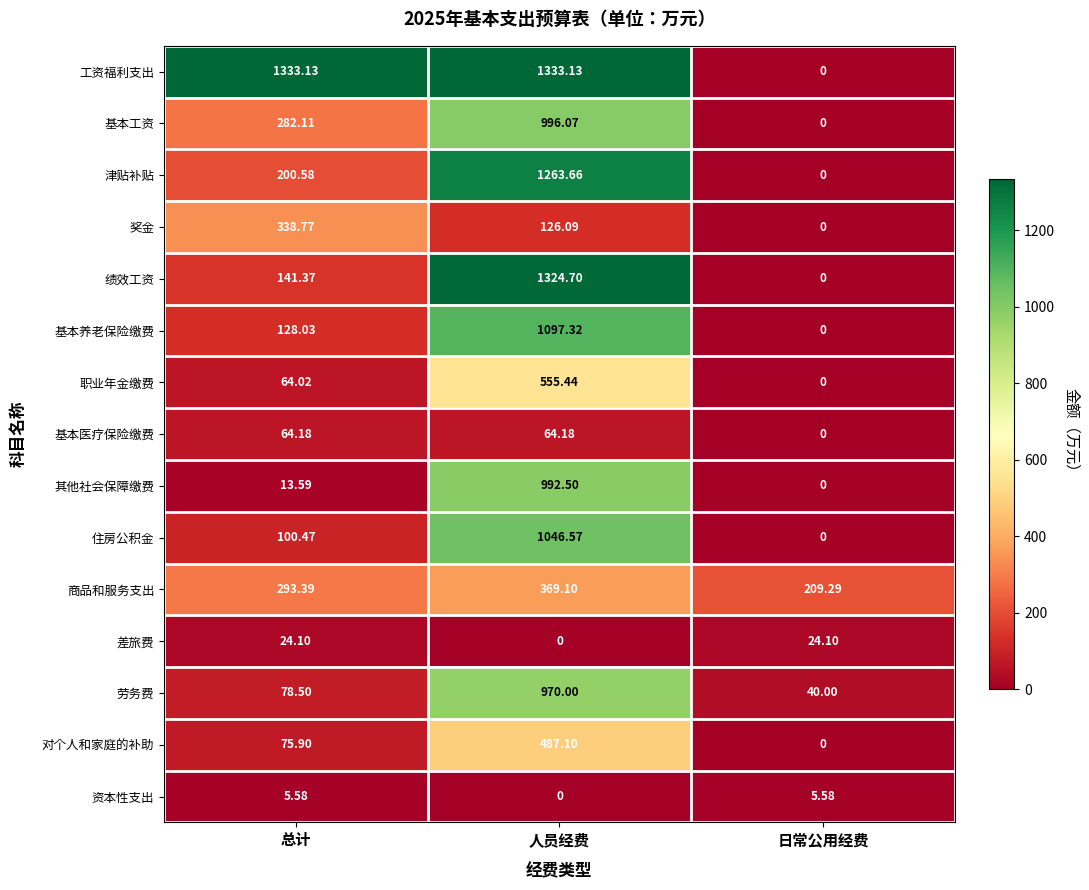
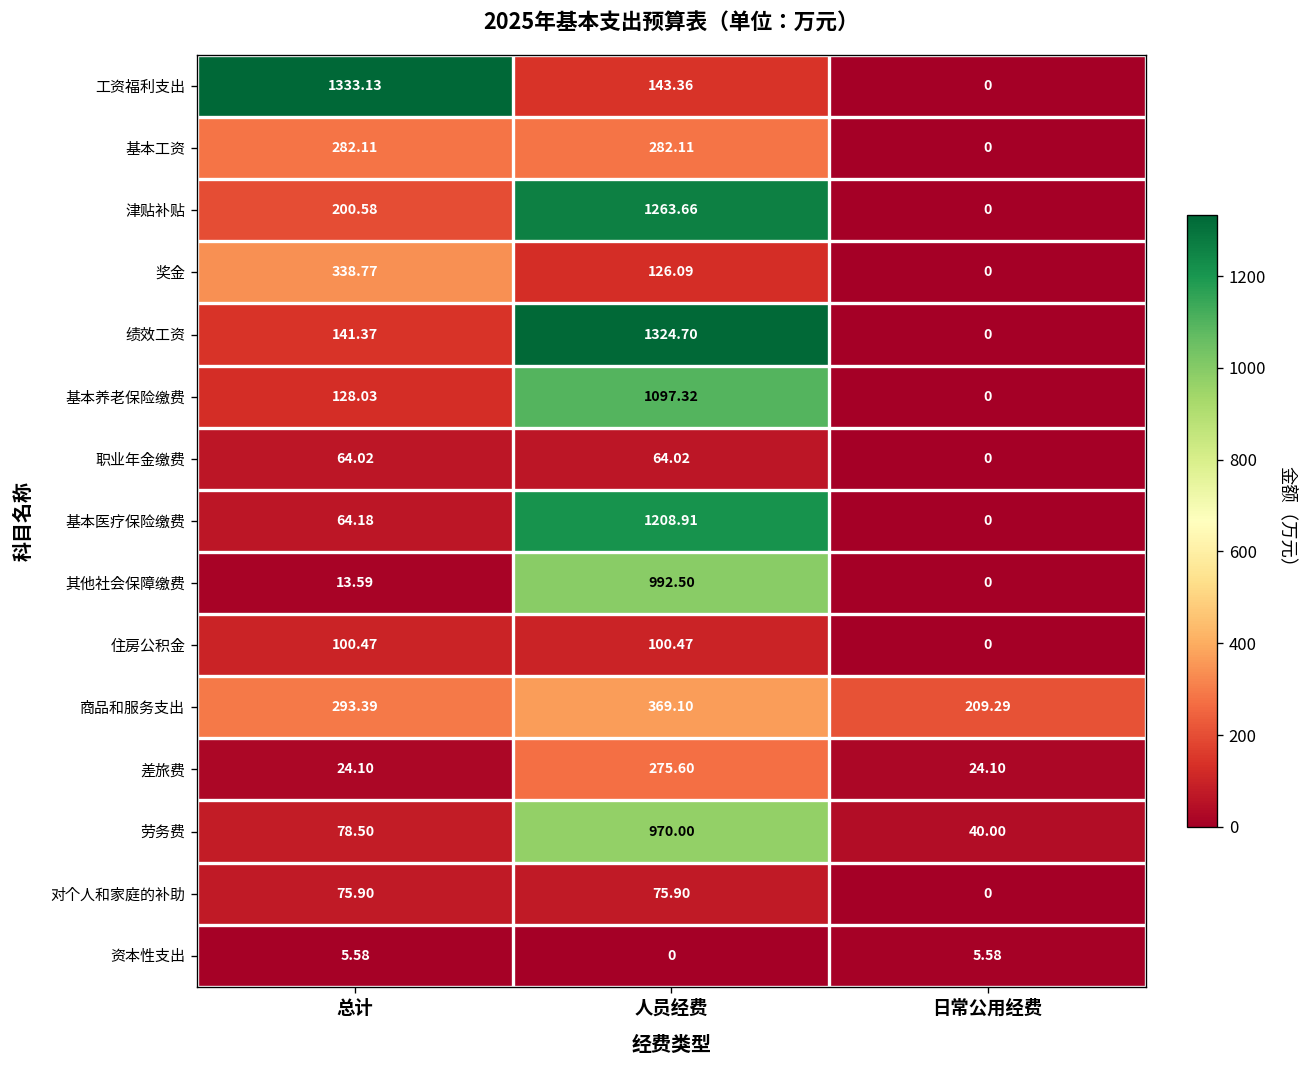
工资福利支出, 人员经费: 1333.13 -> 143.36
基本工资, 人员经费: 996.07 -> 282.11
职业年金缴费, 人员经费: 555.44 -> 64.02
基本医疗保险缴费, 人员经费: 64.18 -> 1208.91
住房公积金, 人员经费: 1046.57 -> 100.47
差旅费, 人员经费: 0 -> 275.60
对个人和家庭的补助, 人员经费: 487.10 -> 75.90
